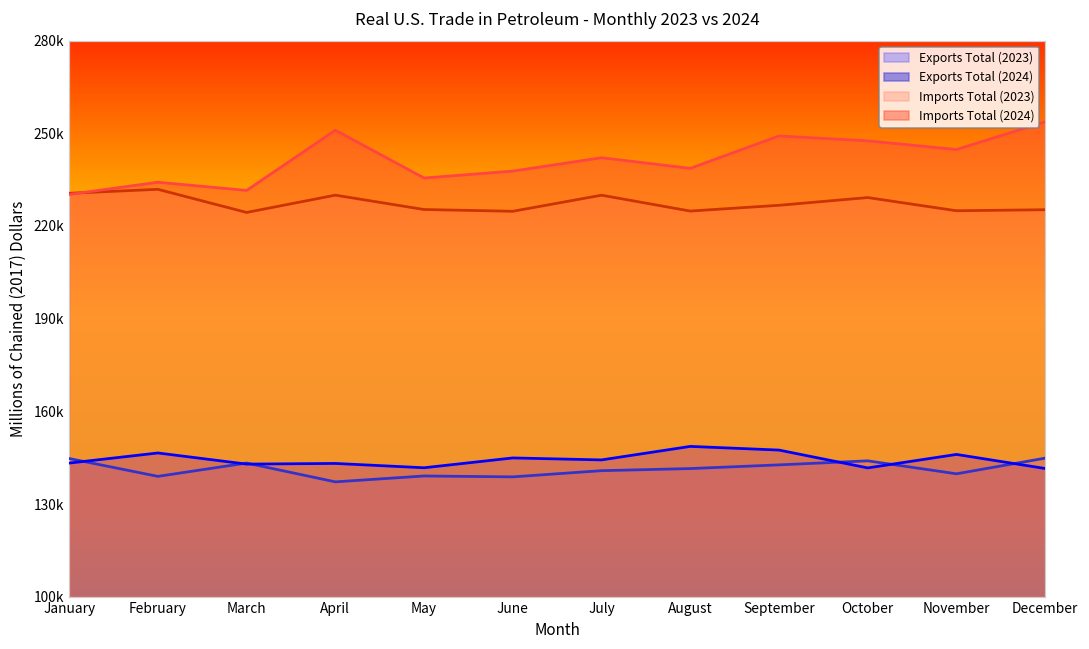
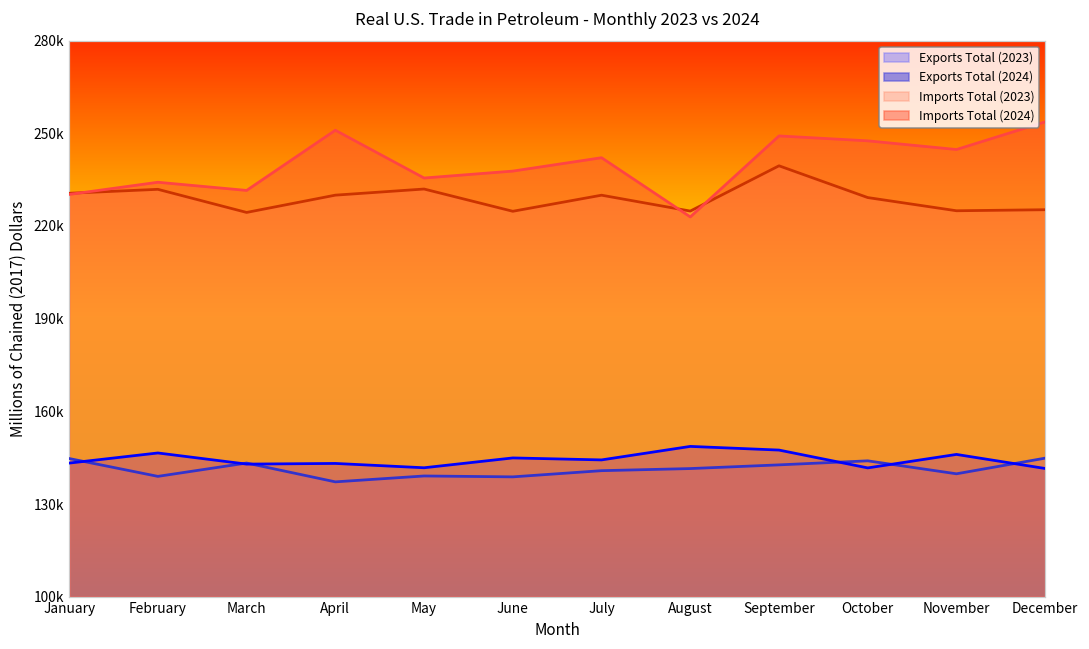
Imports Total (2023), May: 225000 -> 232000
Imports Total (2024), August: 239000 -> 223000
Imports Total (2023), September: 227000 -> 239000
